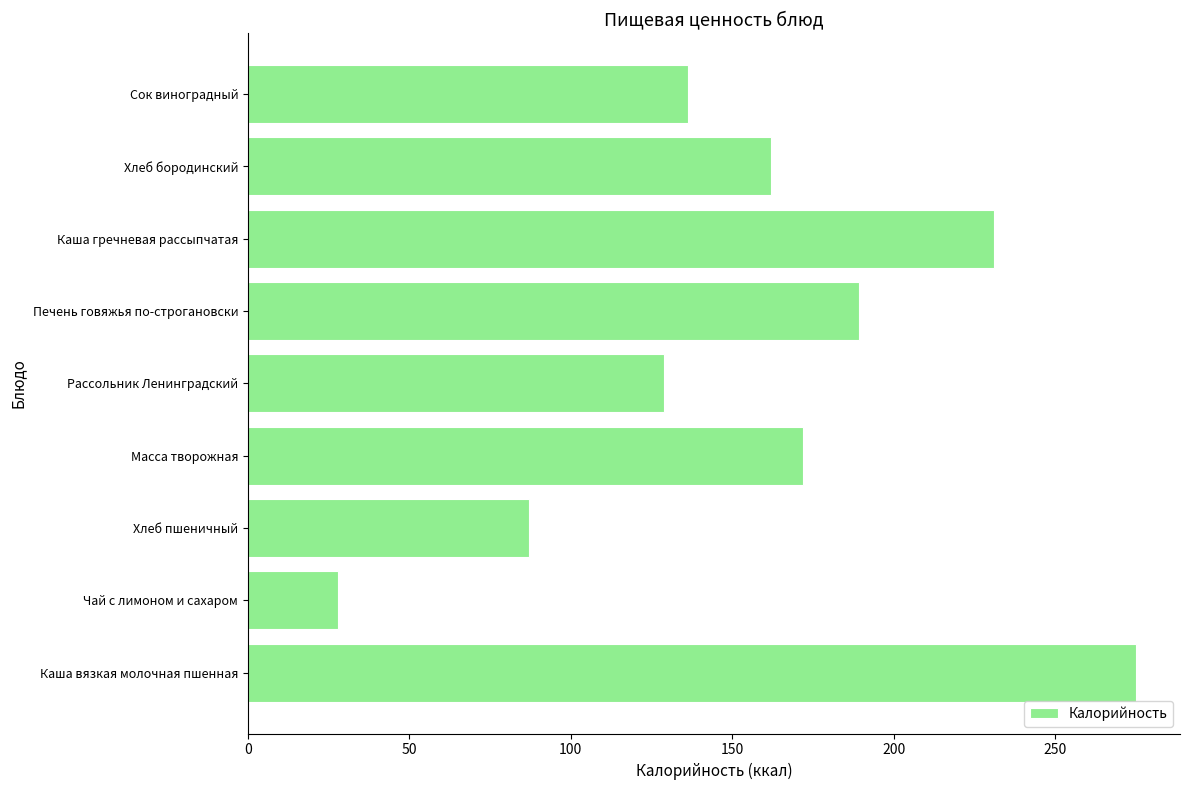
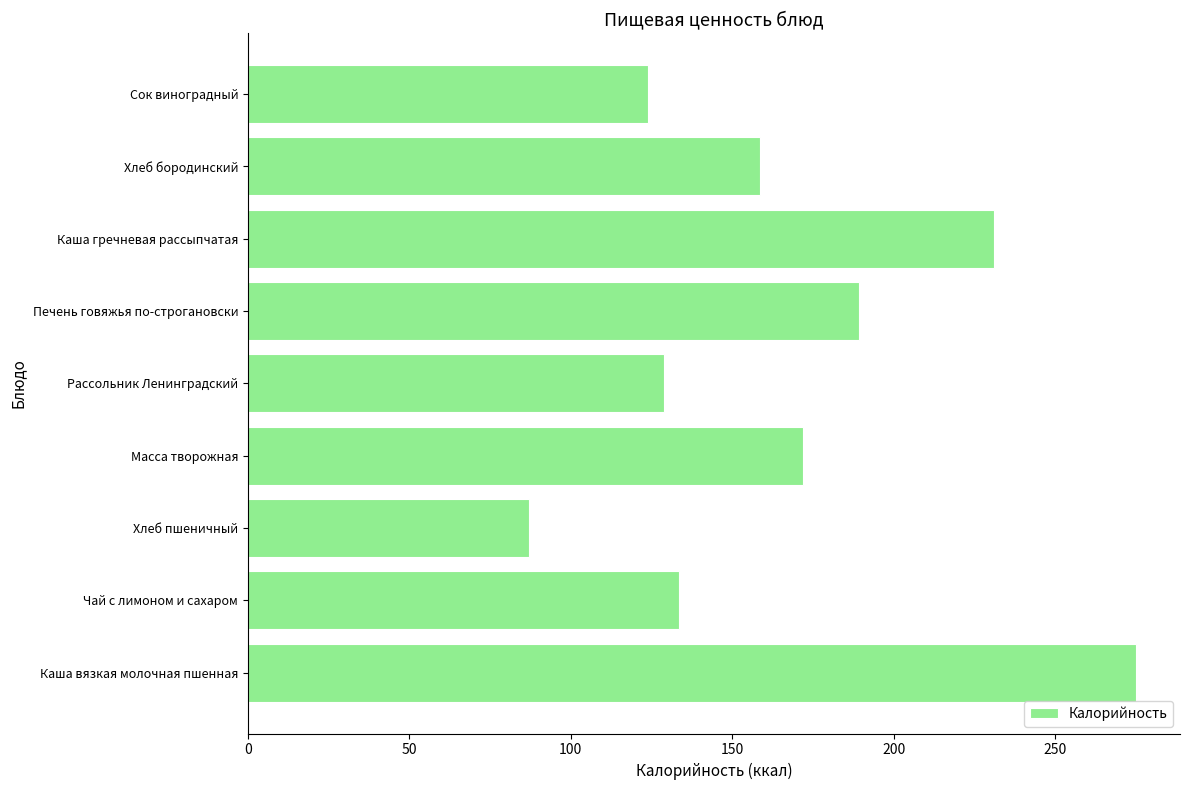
Сок виноградный: 136 -> 124
Хлеб бородинский: 162 -> 159
Чай с лимоном и сахаром: 28 -> 134
